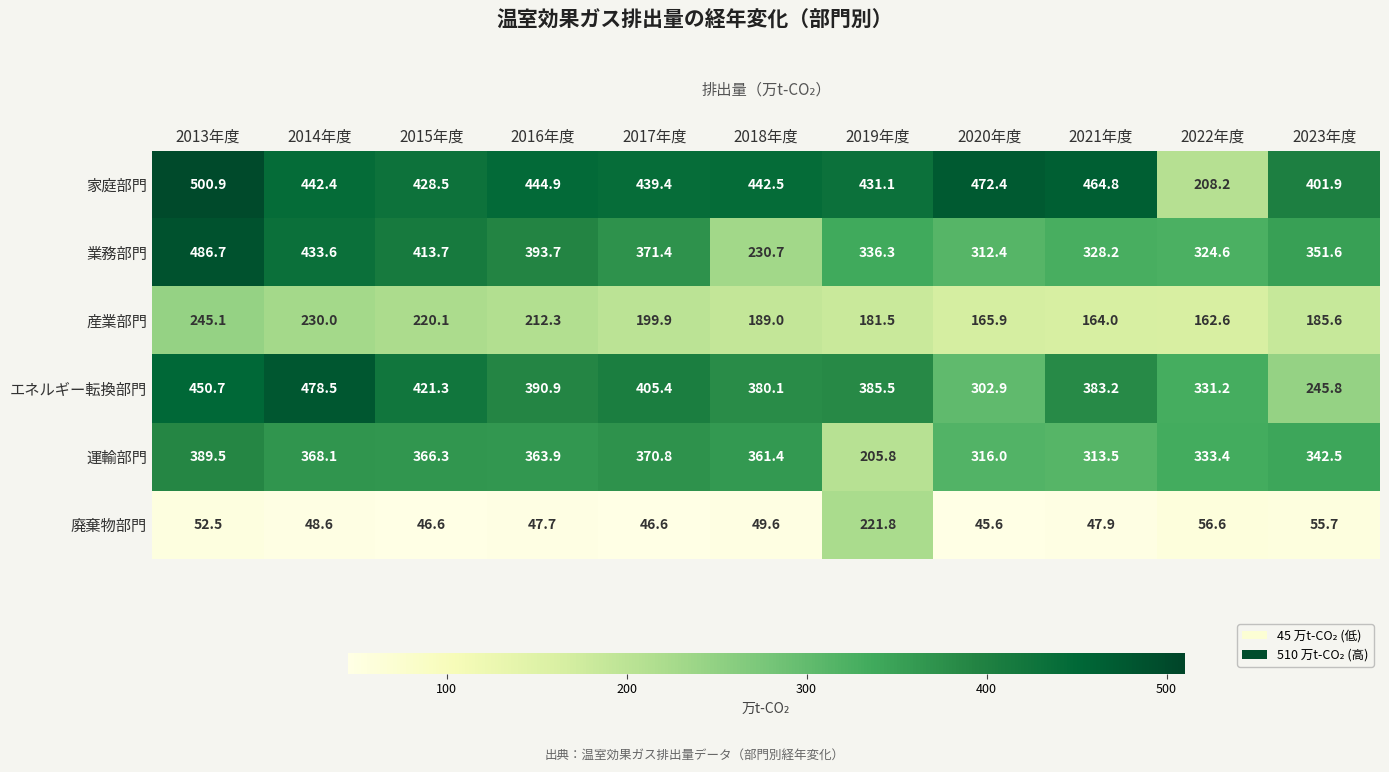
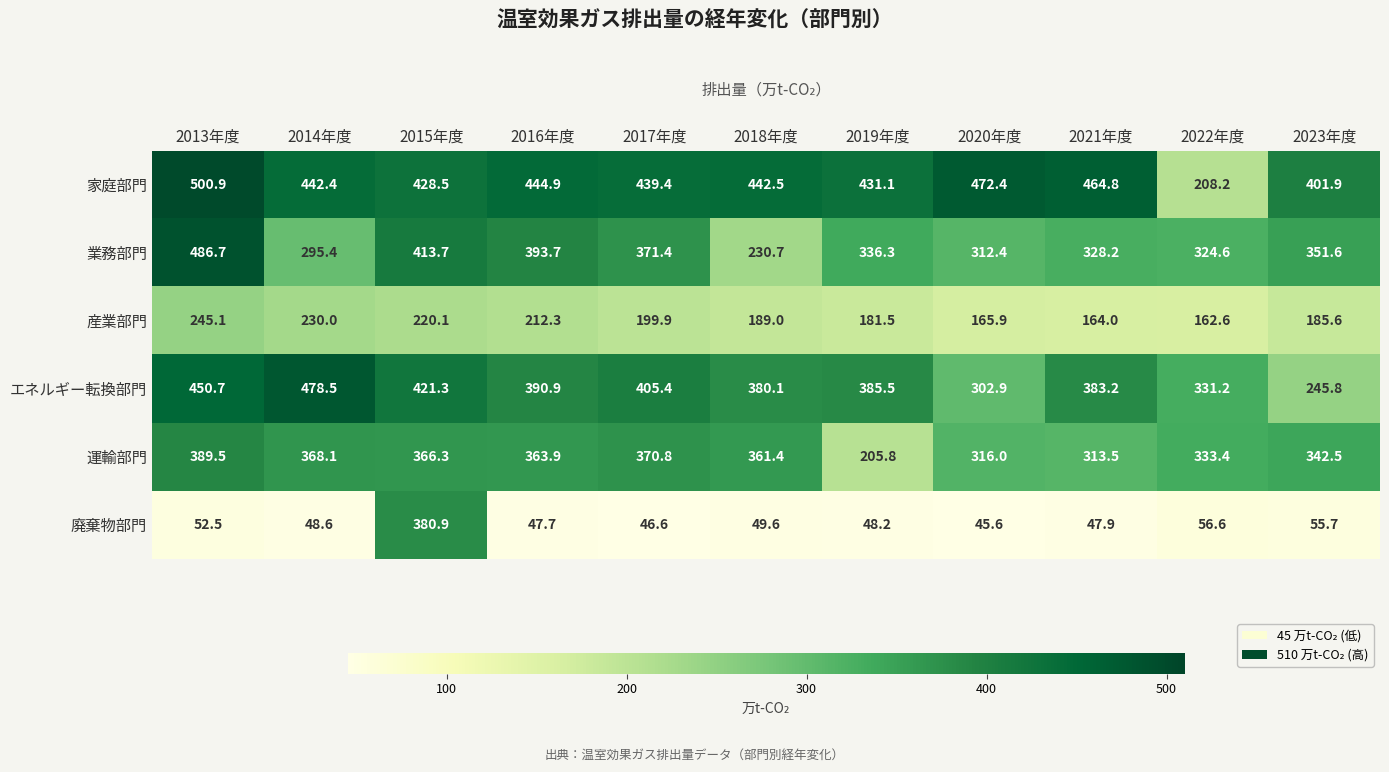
業務部門, 2014年度: 433.6 -> 295.4
廃棄物部門, 2015年度: 46.6 -> 380.9
廃棄物部門, 2019年度: 221.8 -> 48.2
